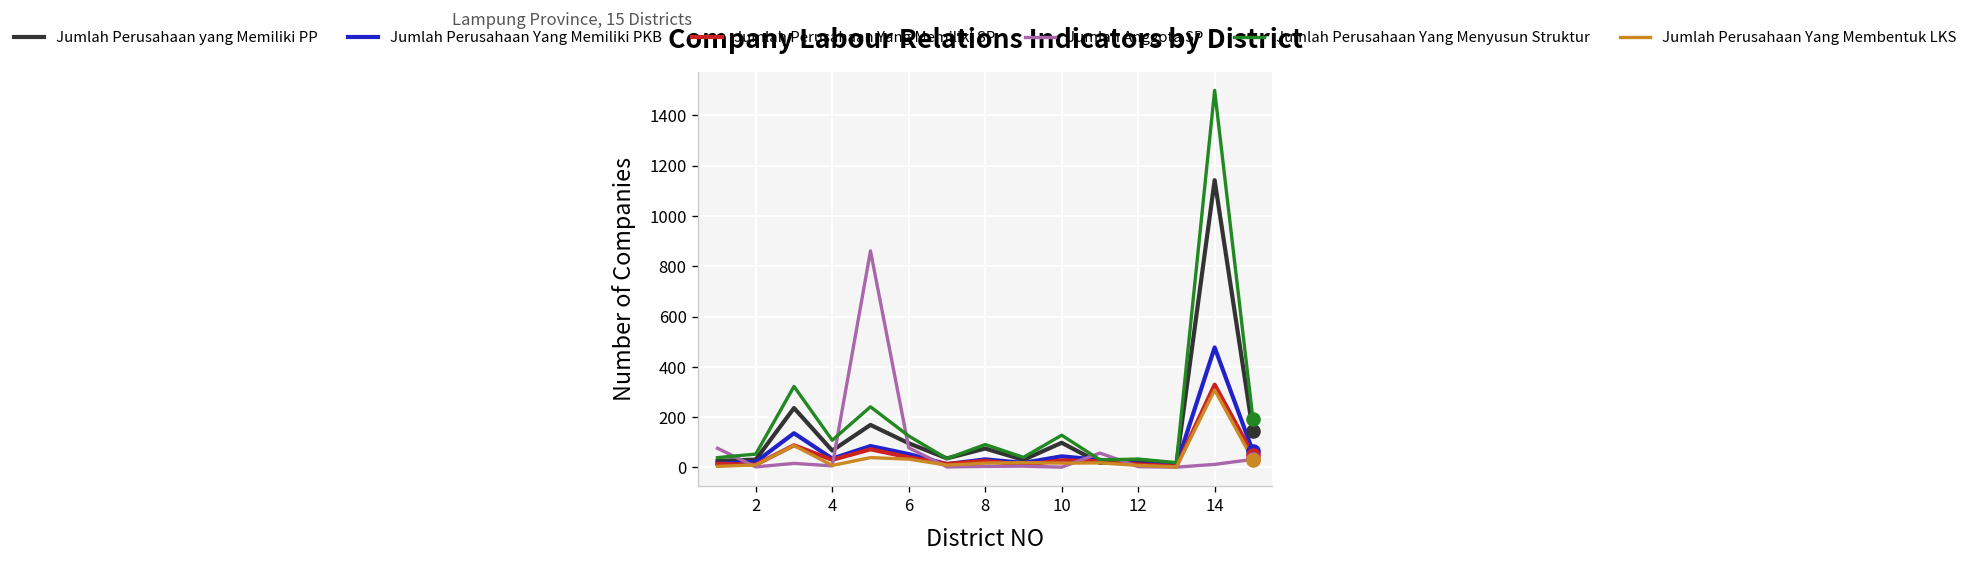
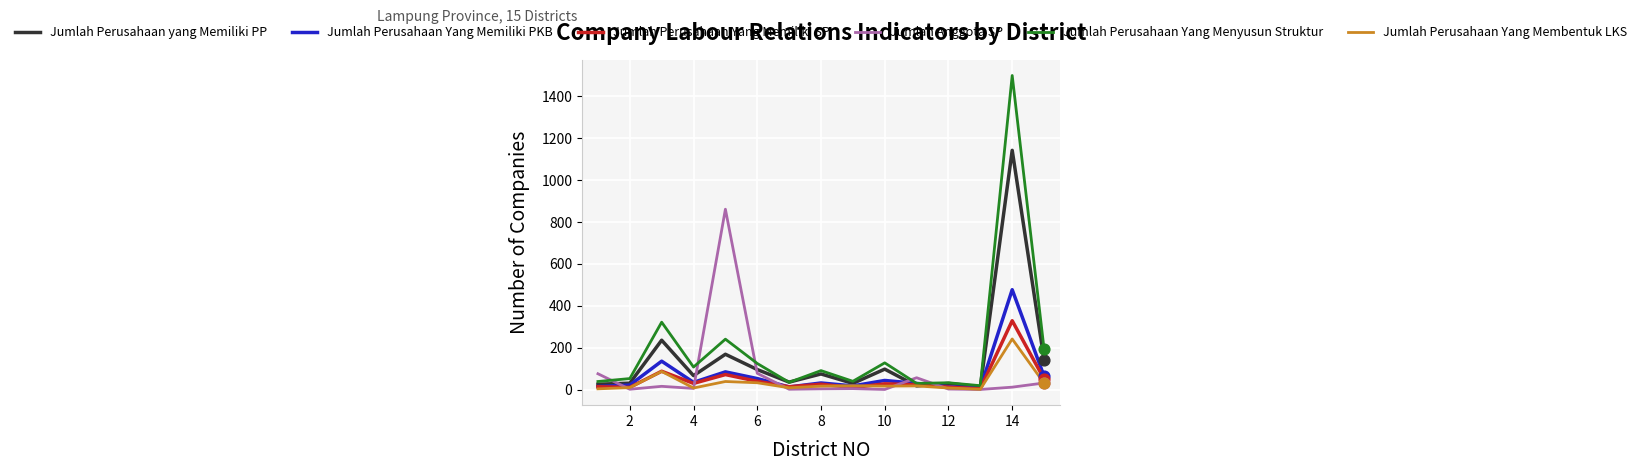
Jumlah Perusahaan Yang Membentuk LKS, 14: 310 -> 240
